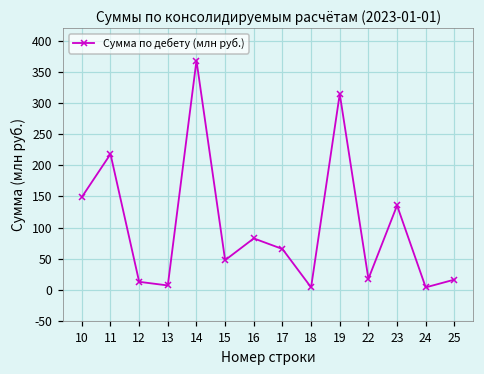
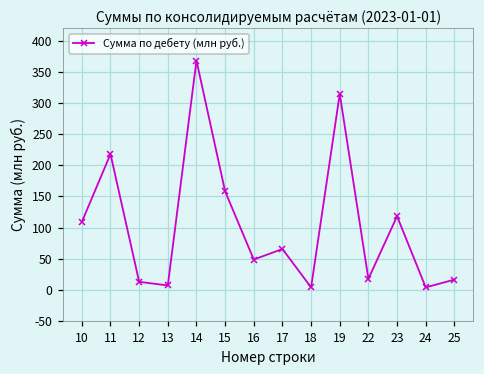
10: 150 -> 110
15: 50 -> 160
16: 80 -> 50
23: 140 -> 120
